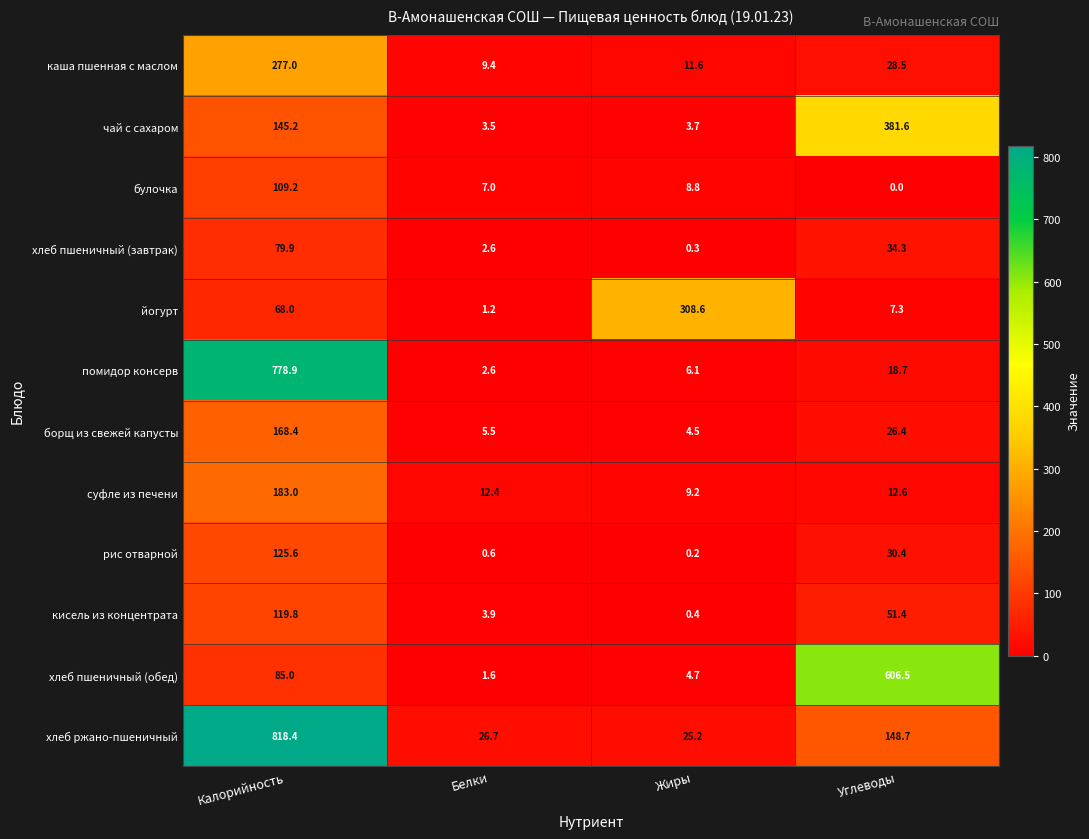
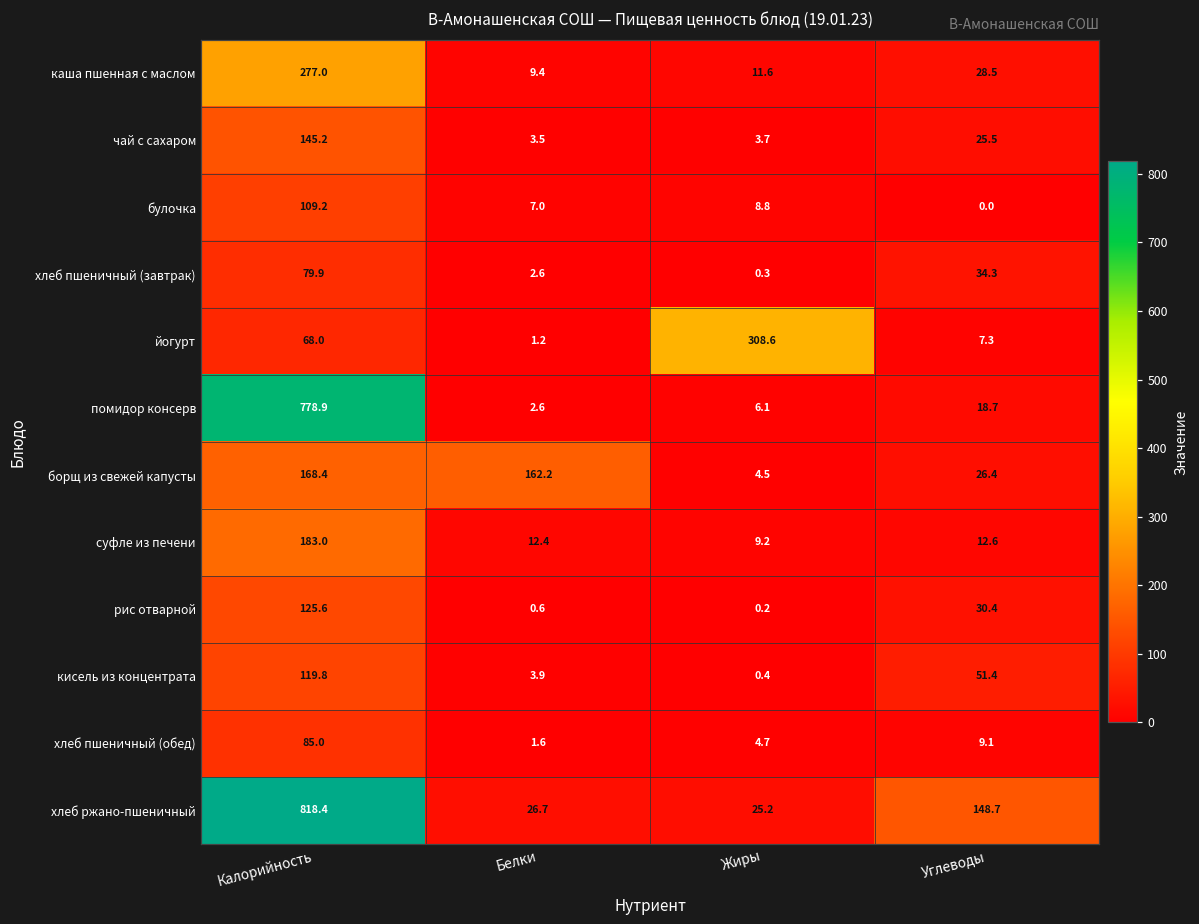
чай с сахаром, Углеводы: 381.6 -> 25.5
борщ из свежей капусты, Белки: 5.5 -> 162.2
хлеб пшеничный (обед), Углеводы: 606.5 -> 9.1
